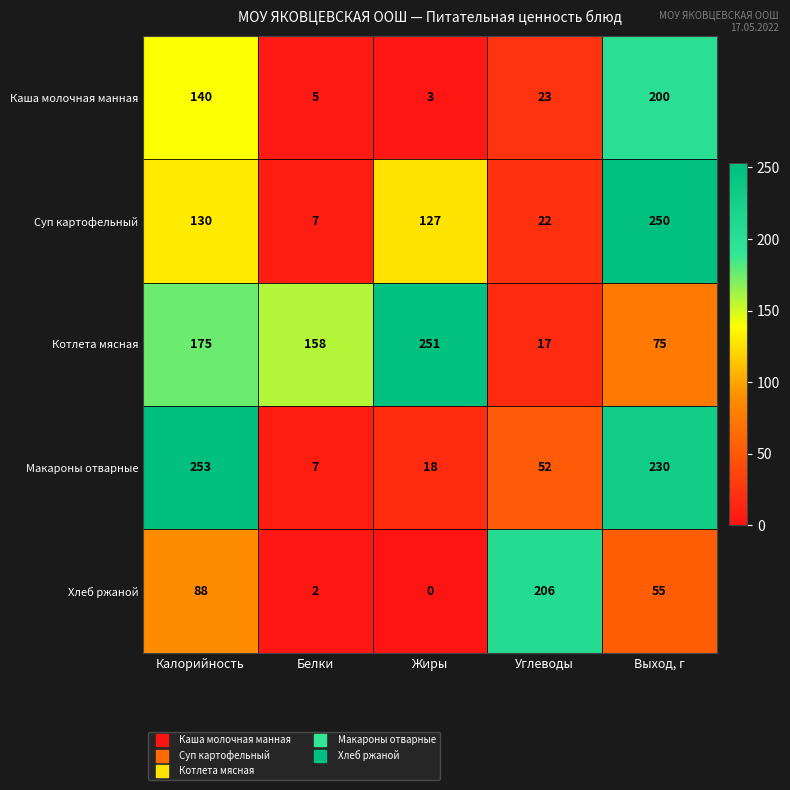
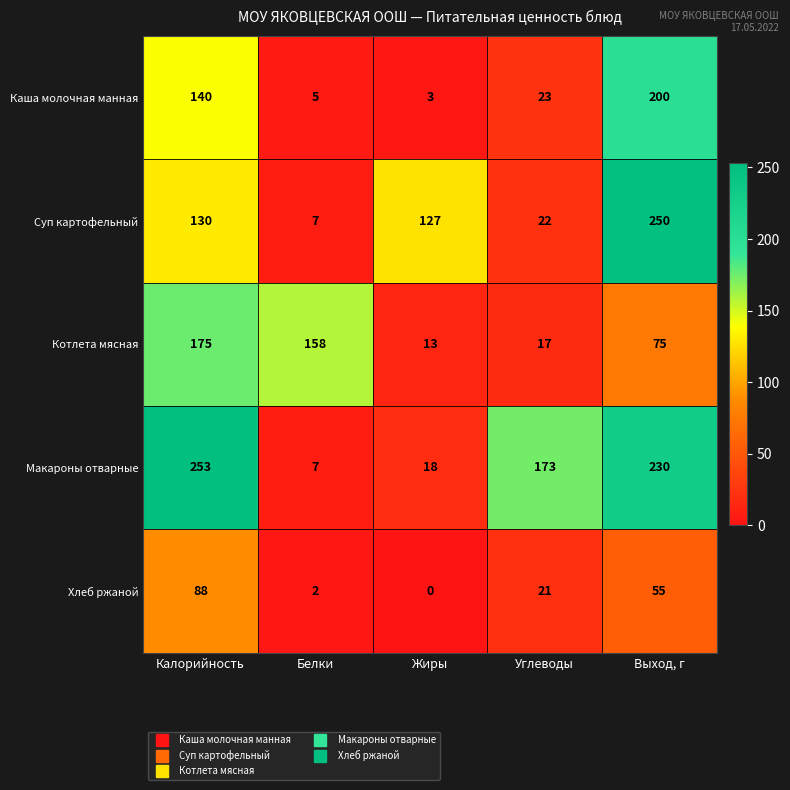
Котлета мясная, Жиры: 251 -> 13
Макароны отварные, Углеводы: 52 -> 173
Хлеб ржаной, Углеводы: 206 -> 21
